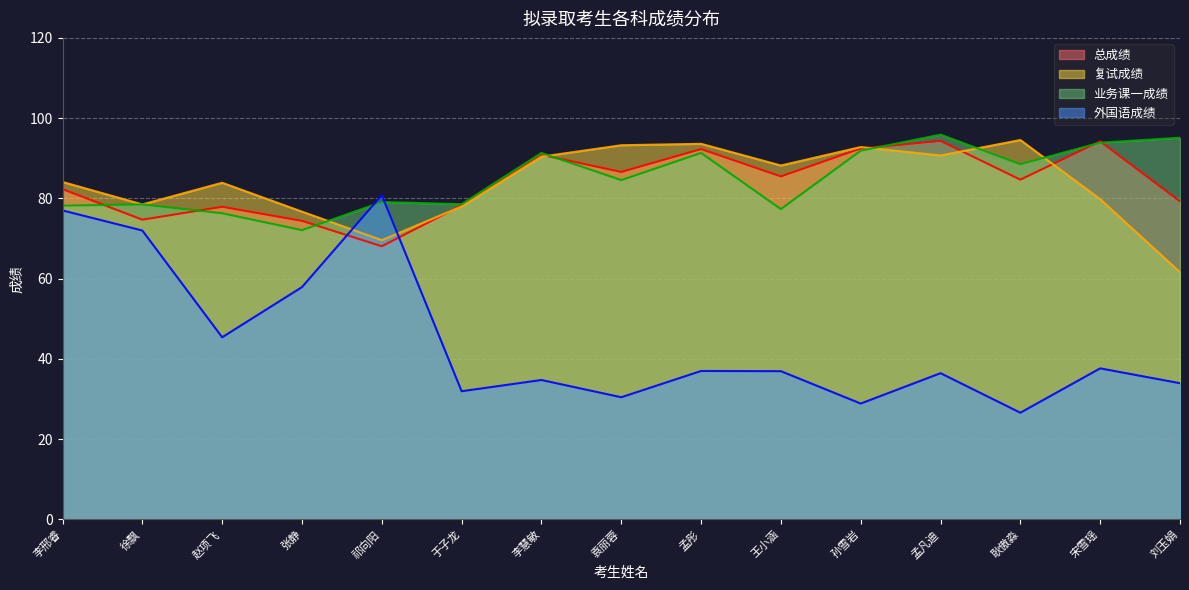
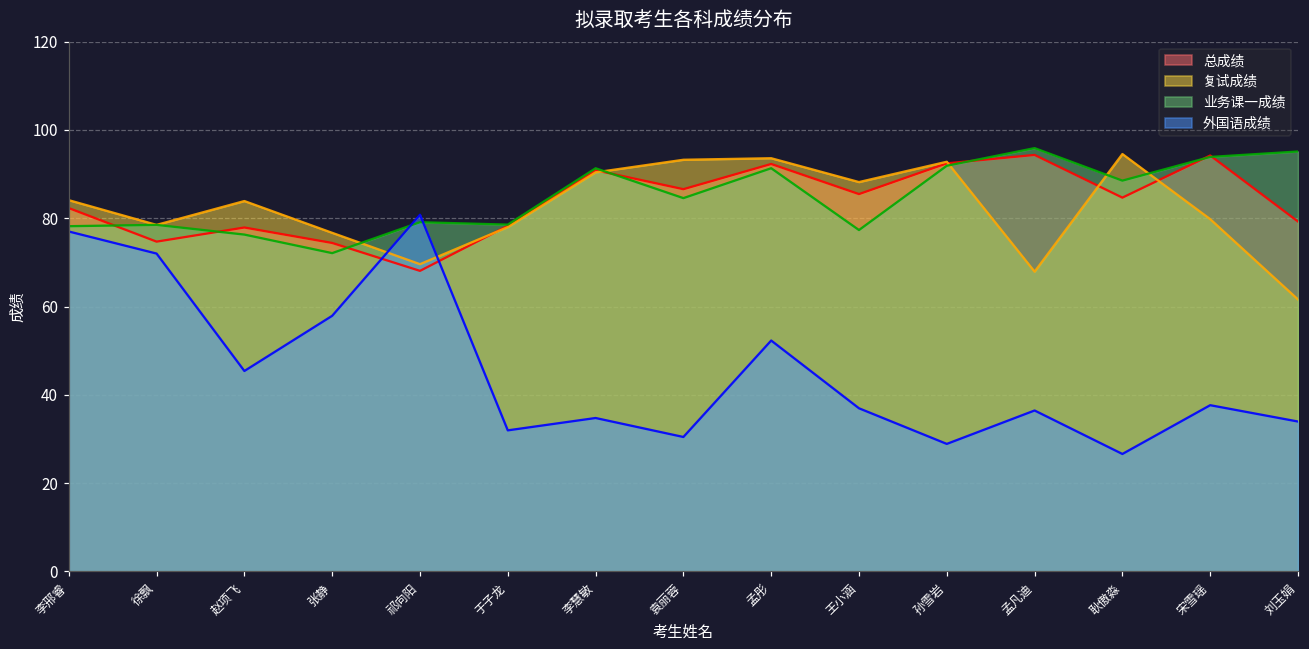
外国语成绩, 孟彤: 37 -> 52
复试成绩, 孟凡迪: 91 -> 68
